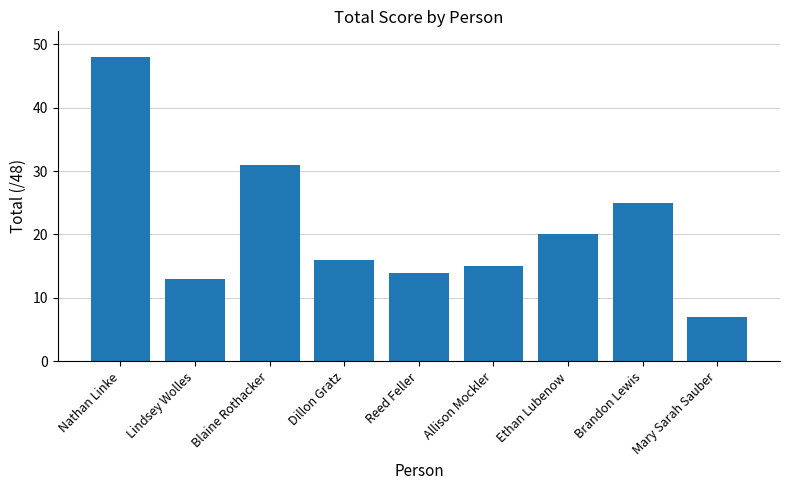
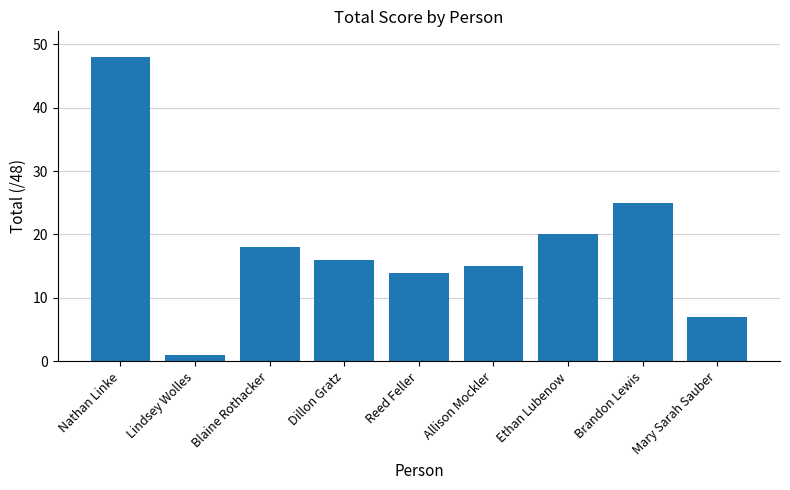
Lindsey Wolles: 13 -> 1
Blaine Rothacker: 31 -> 18
